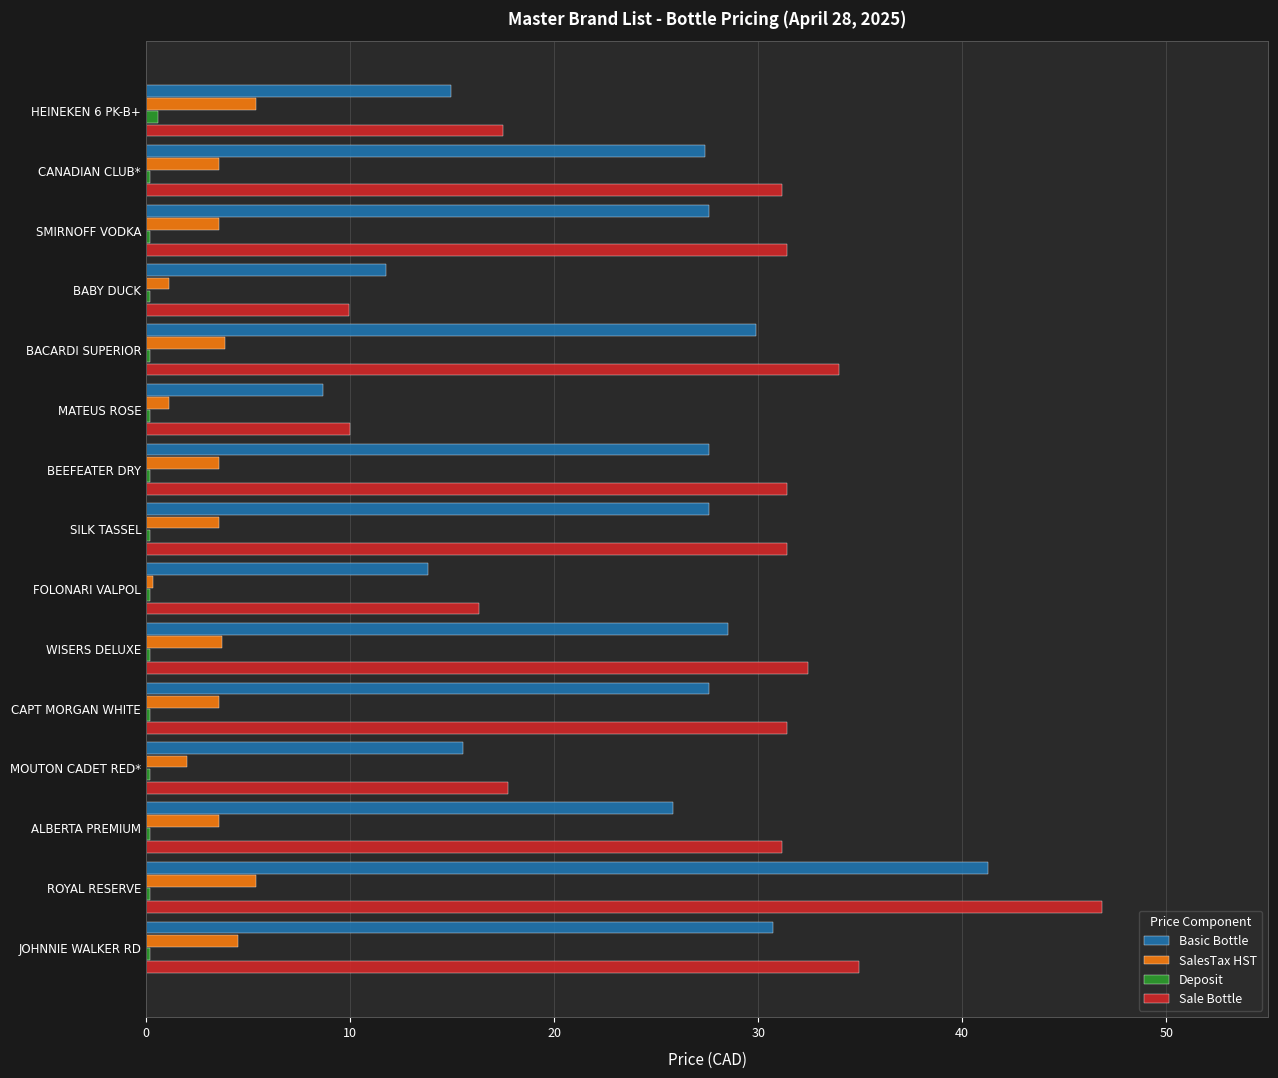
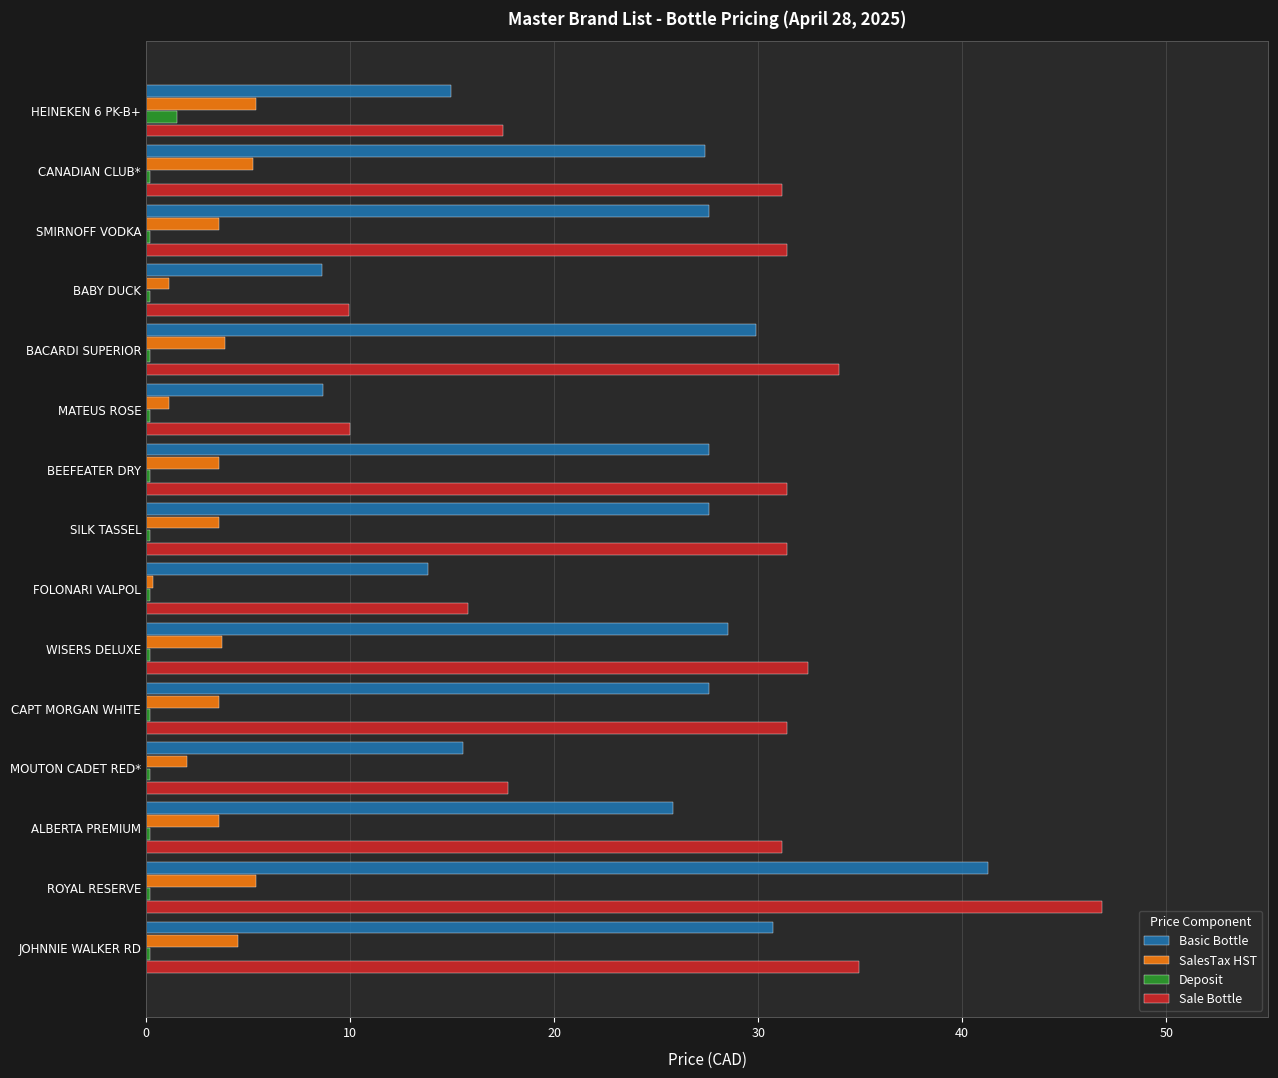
Deposit, HEINEKEN 6 PK-B+: 0.6 -> 1.5
SalesTax HST, CANADIAN CLUB*: 3.6 -> 5.2
Basic Bottle, BABY DUCK: 11.7 -> 8.6
Sale Bottle, FOLONARI VALPOL: 16.3 -> 15.8
